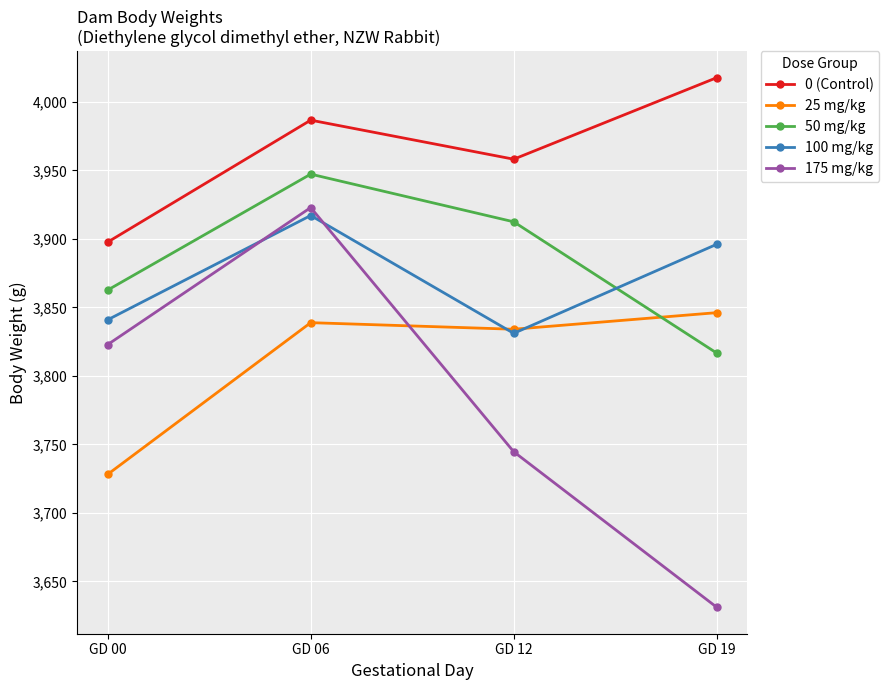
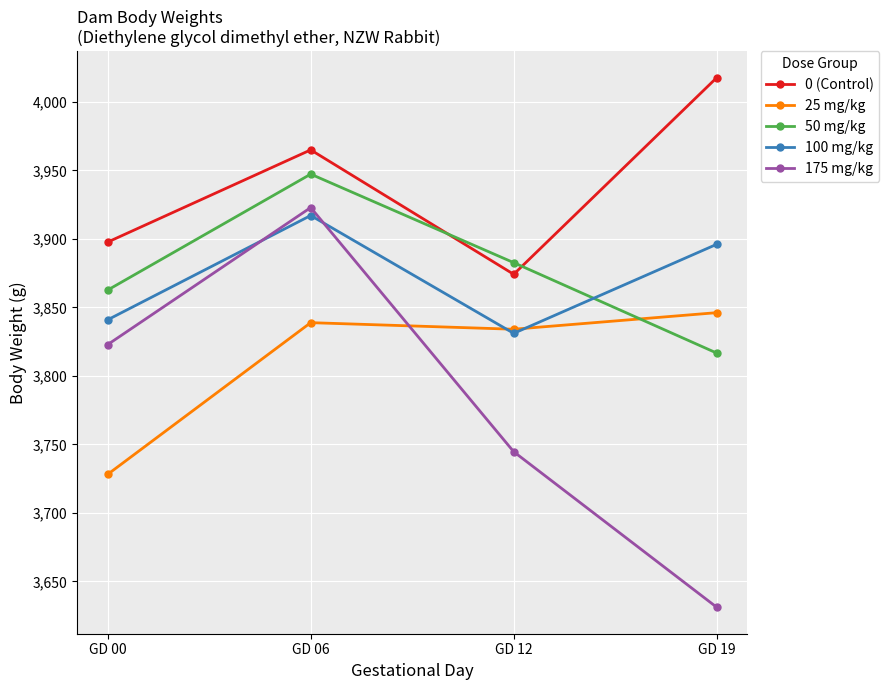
0 (Control), GD 06: 3,987 -> 3,965
0 (Control), GD 12: 3,958 -> 3,874
50 mg/kg, GD 12: 3,913 -> 3,883
